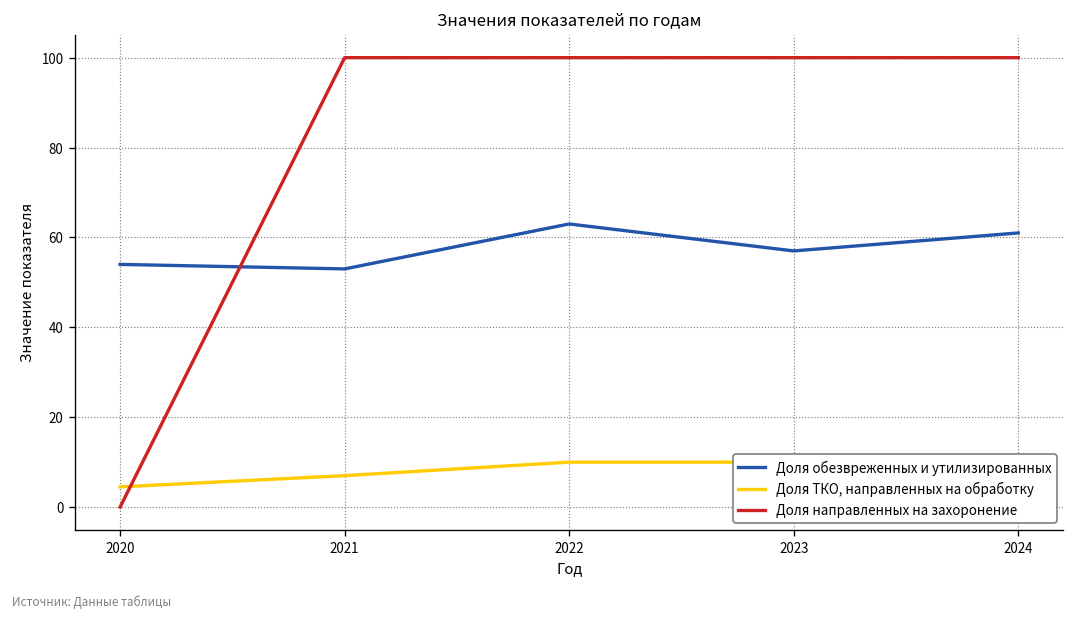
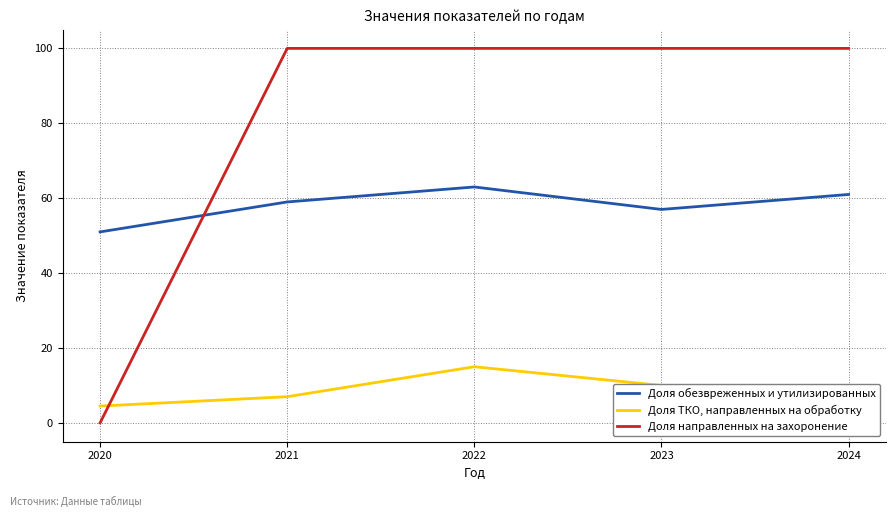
Доля обезвреженных и утилизированных, 2020: 54 -> 51
Доля обезвреженных и утилизированных, 2021: 53 -> 59
Доля ТКО, направленных на обработку, 2022: 10 -> 15
